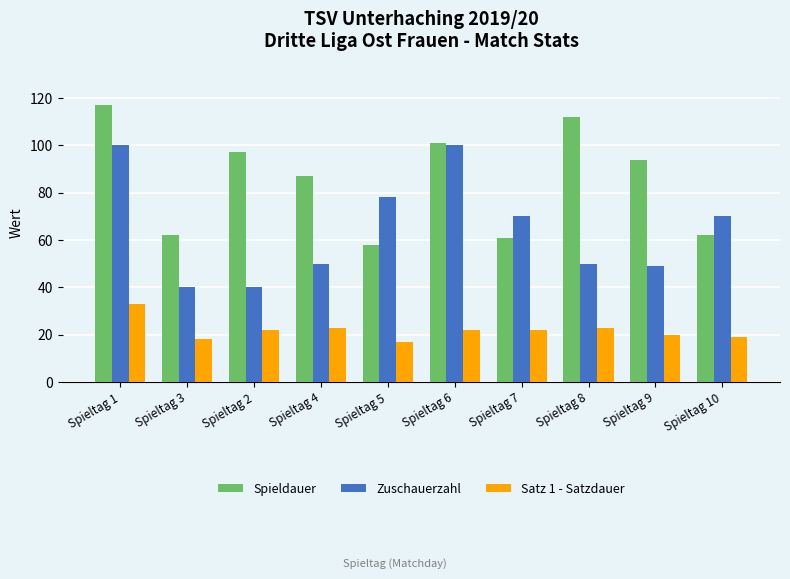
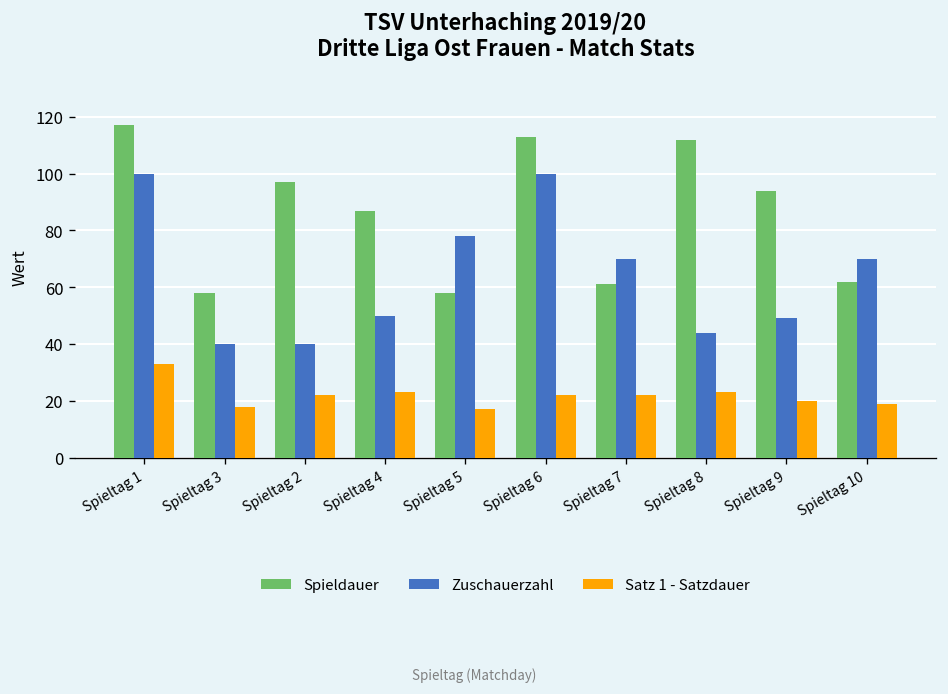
Spieldauer, Spieltag 3: 62 -> 58
Spieldauer, Spieltag 6: 101 -> 113
Zuschauerzahl, Spieltag 8: 50 -> 44
